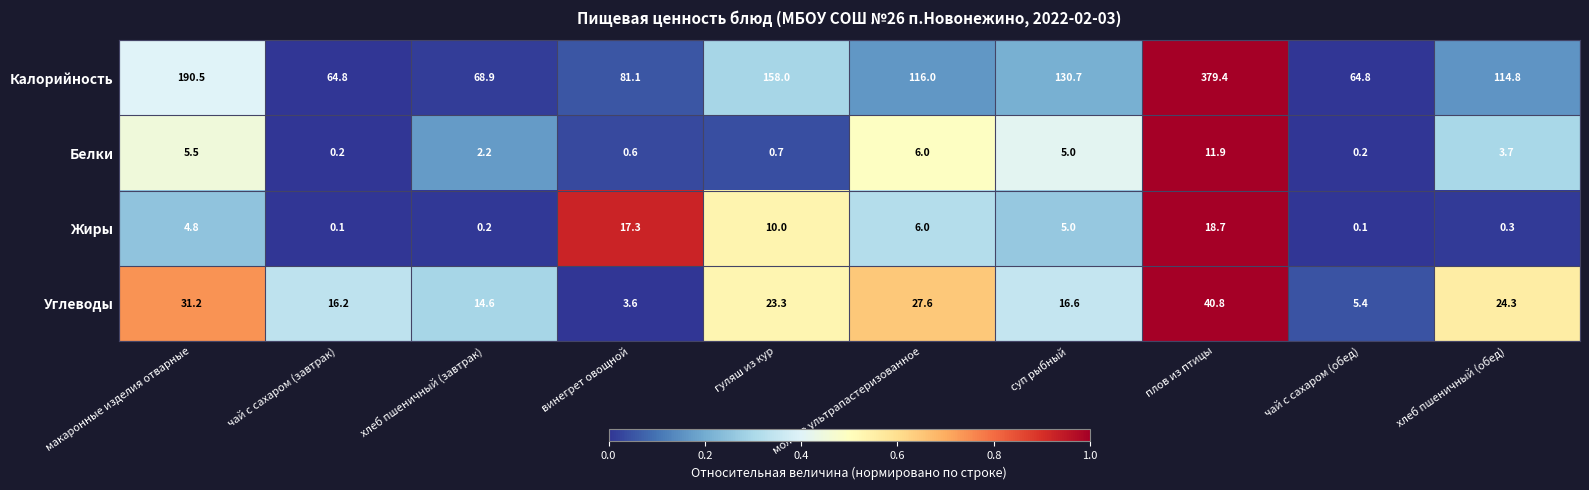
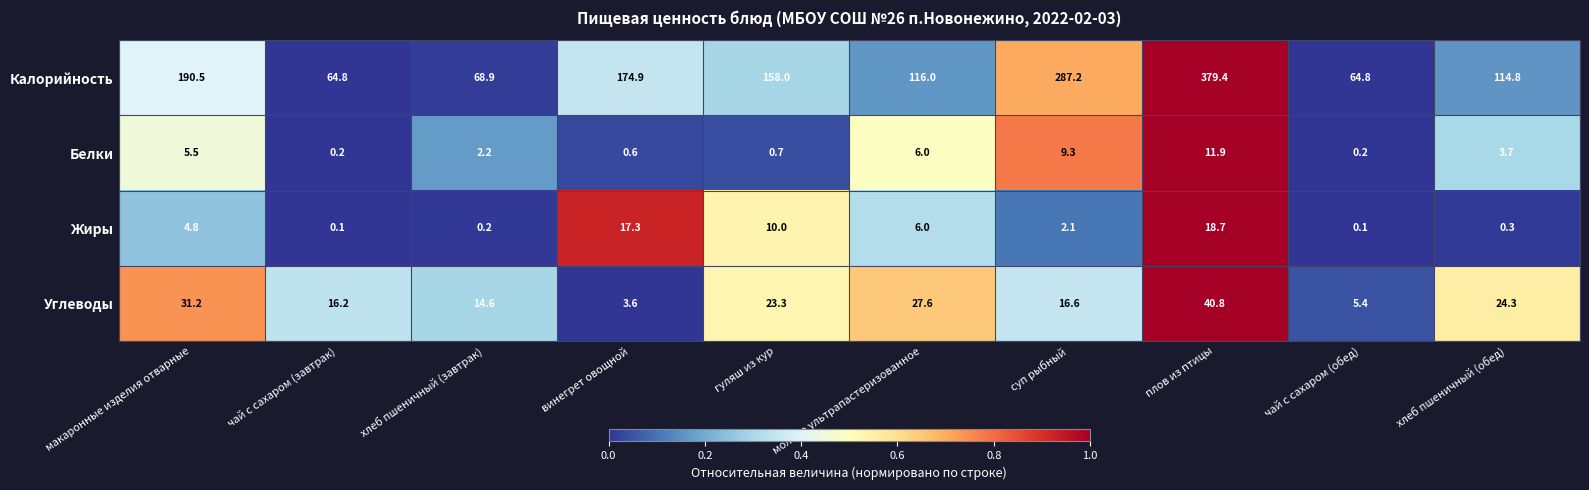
Калорийность, винегрет овощной: 81.1 -> 174.9
Калорийность, суп рыбный: 130.7 -> 287.2
Белки, суп рыбный: 5.0 -> 9.3
Жиры, суп рыбный: 5.0 -> 2.1
